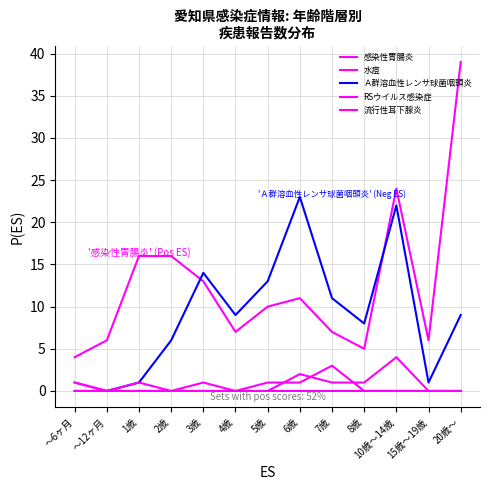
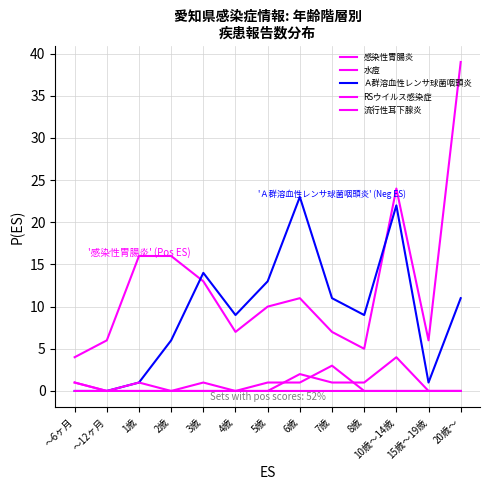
Ａ群溶血性レンサ球菌咽頭炎, 8歳: 8 -> 9
Ａ群溶血性レンサ球菌咽頭炎, 20歳～: 9 -> 11
